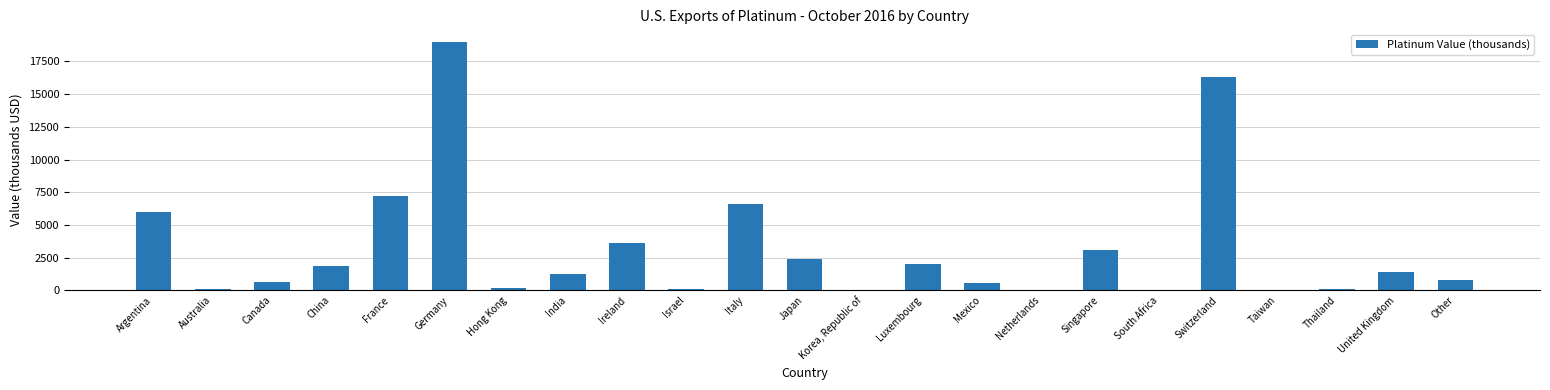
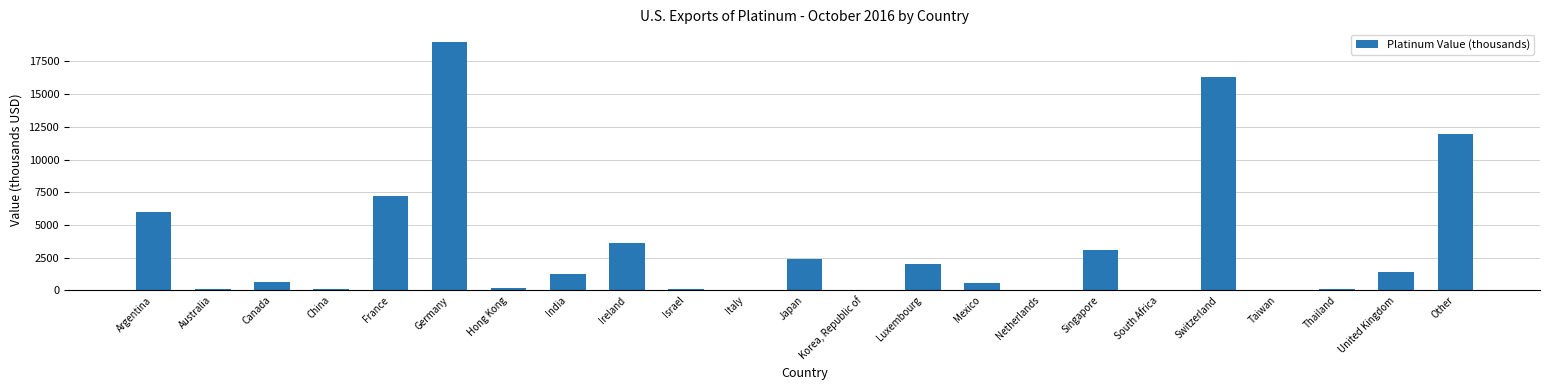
China: 1800 -> 100
Italy: 6600 -> 0
Other: 800 -> 11900
